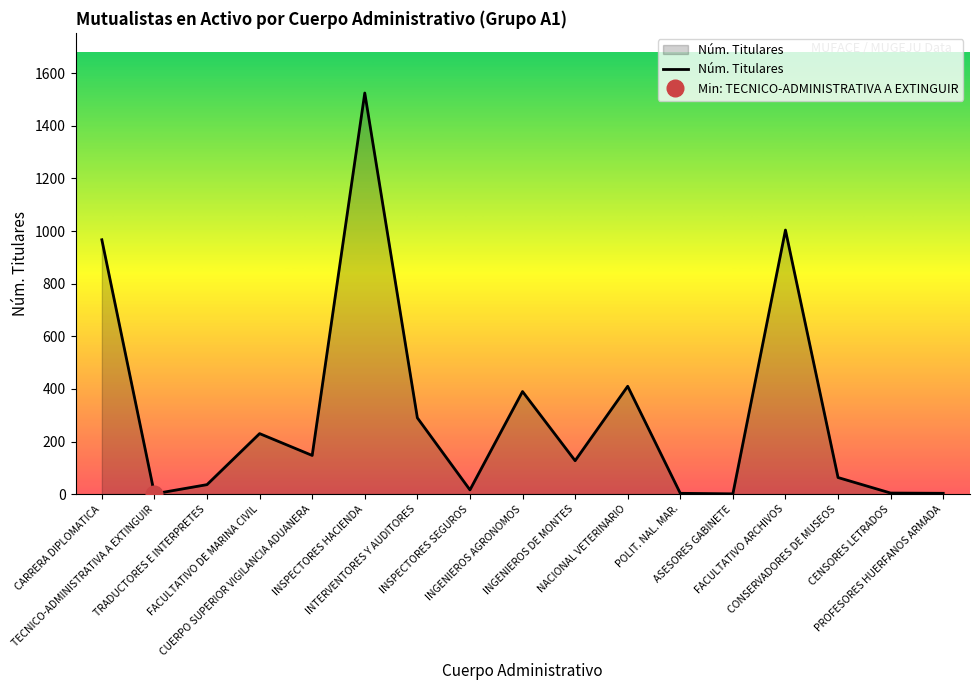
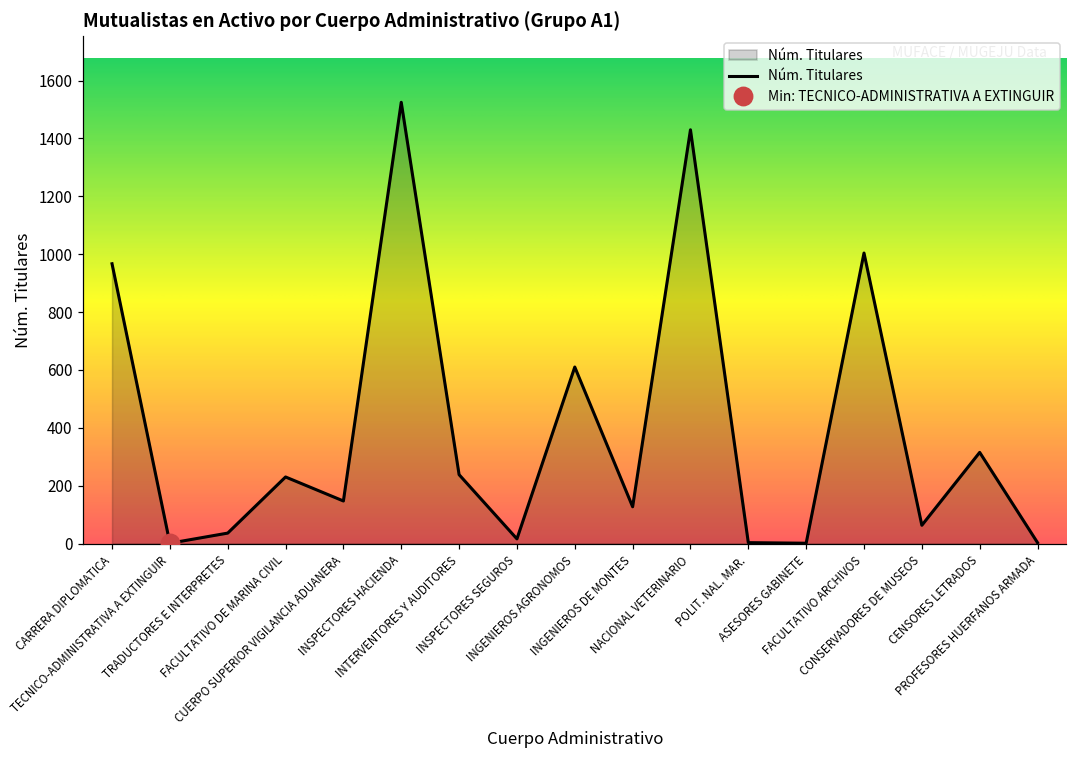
Núm. Titulares, INTERVENTORES Y AUDITORES: 290 -> 240
Núm. Titulares, INGENIEROS AGRONOMOS: 390 -> 610
Núm. Titulares, NACIONAL VETERINARIO: 410 -> 1430
Núm. Titulares, CENSORES LETRADOS: 0 -> 320
